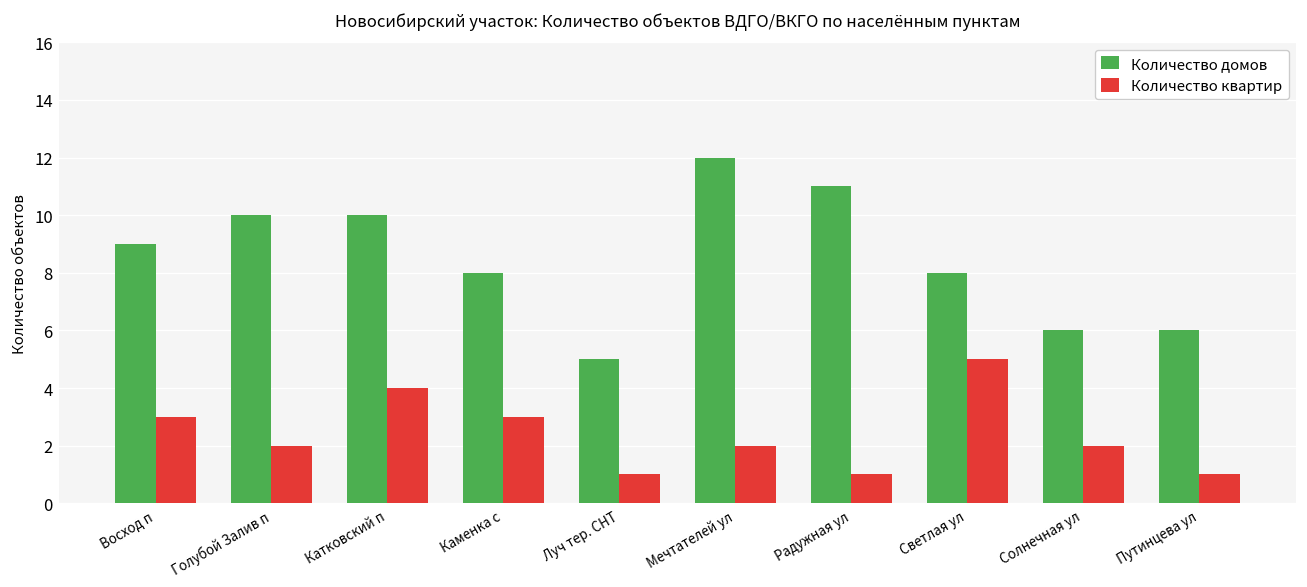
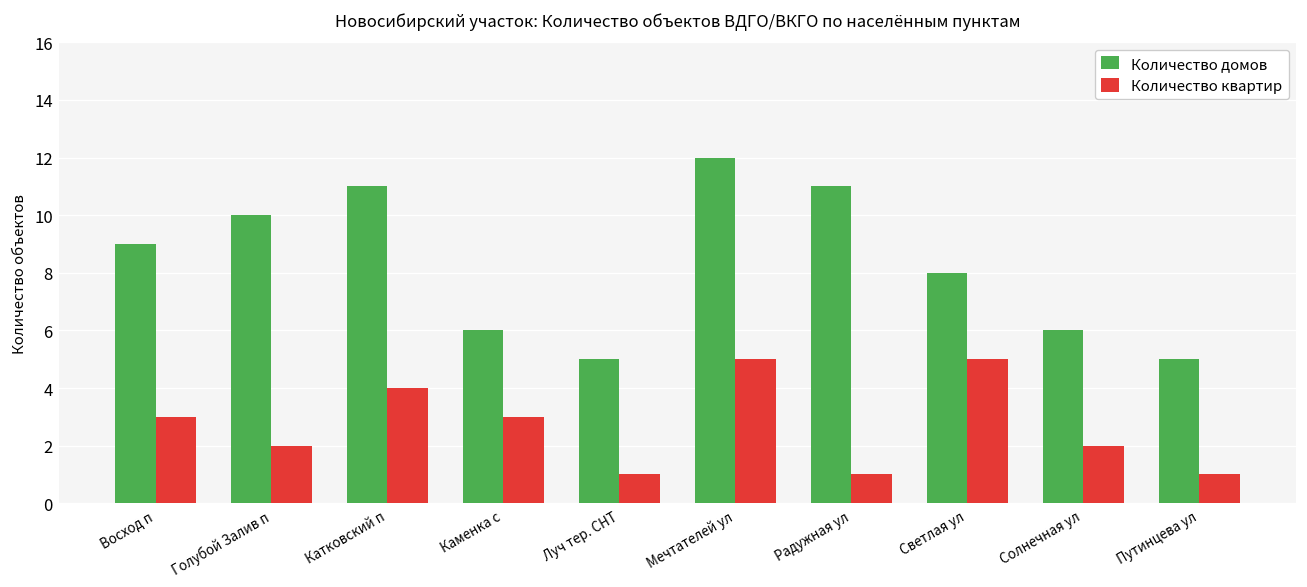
Количество домов, Катковский п: 10 -> 11
Количество домов, Каменка с: 8 -> 6
Количество квартир, Мечтателей ул: 2 -> 5
Количество домов, Путинцева ул: 6 -> 5
